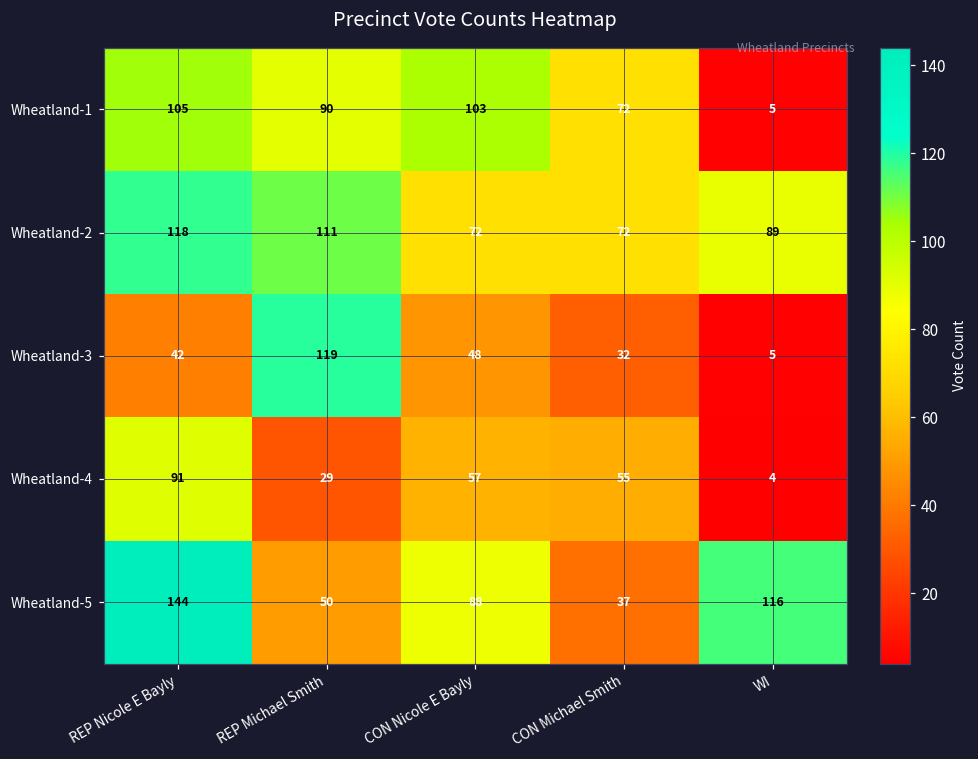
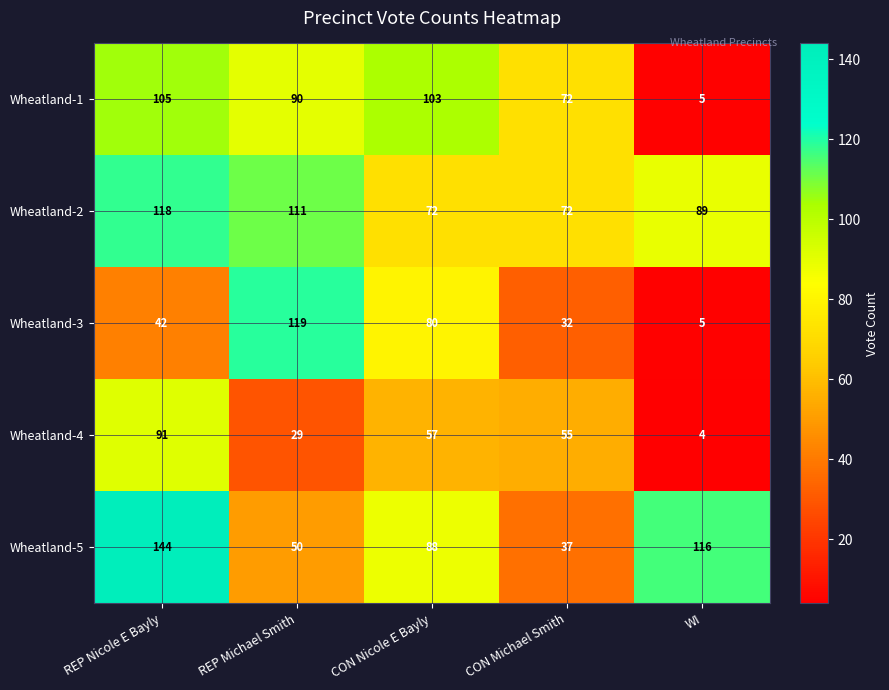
Wheatland-3, CON Nicole E Bayly: 48 -> 80
